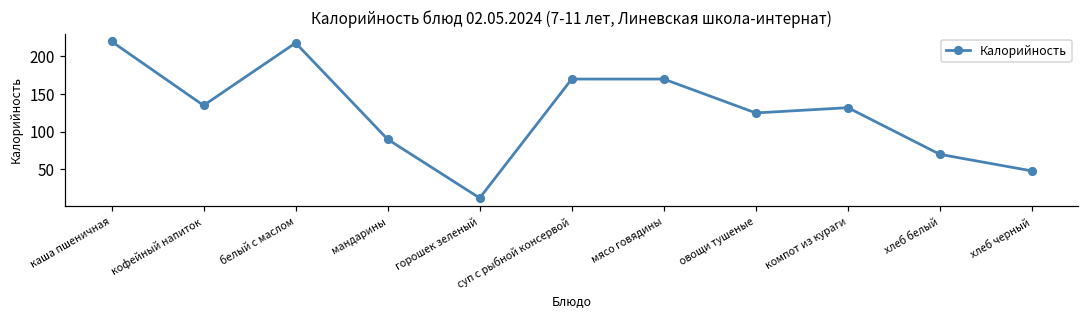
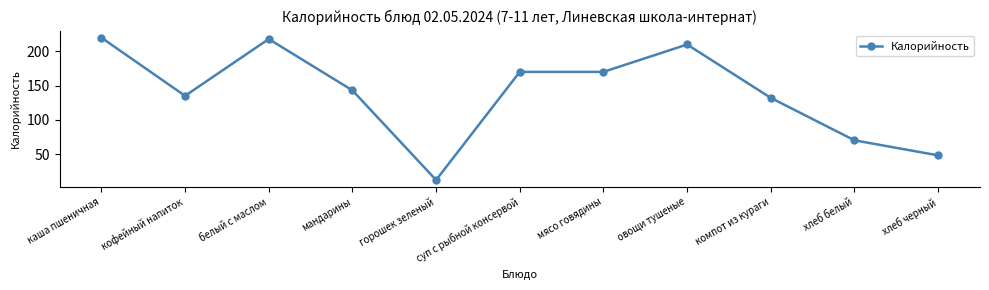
мандарины: 90 -> 140
овощи тушеные: 130 -> 210
